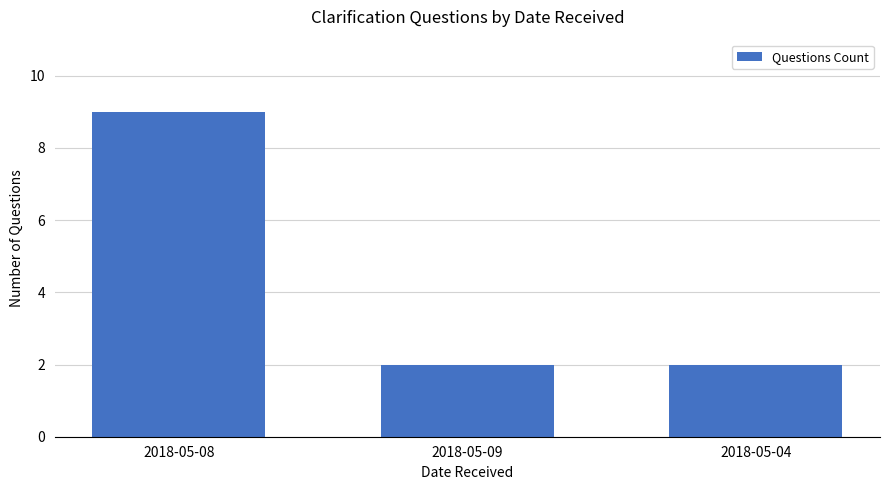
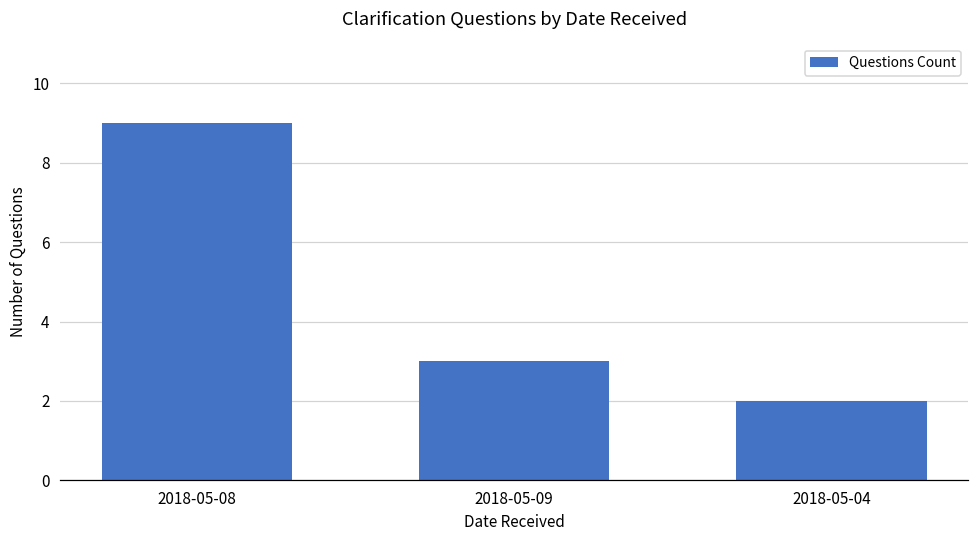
2018-05-09: 2 -> 3
